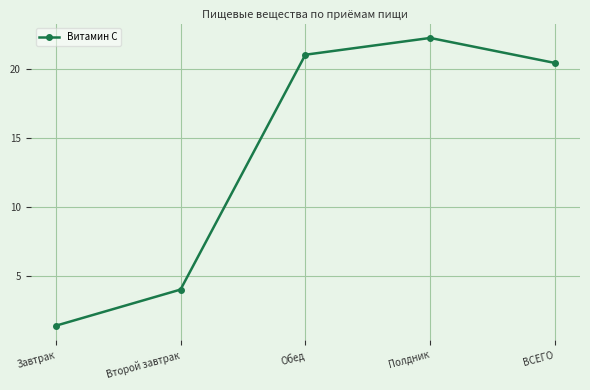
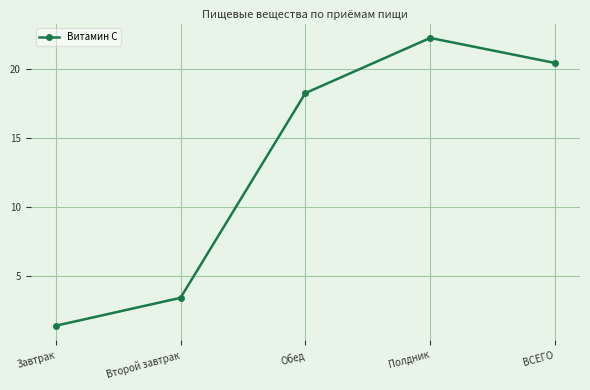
Второй завтрак: 4.0 -> 3.4
Обед: 21.1 -> 18.3
